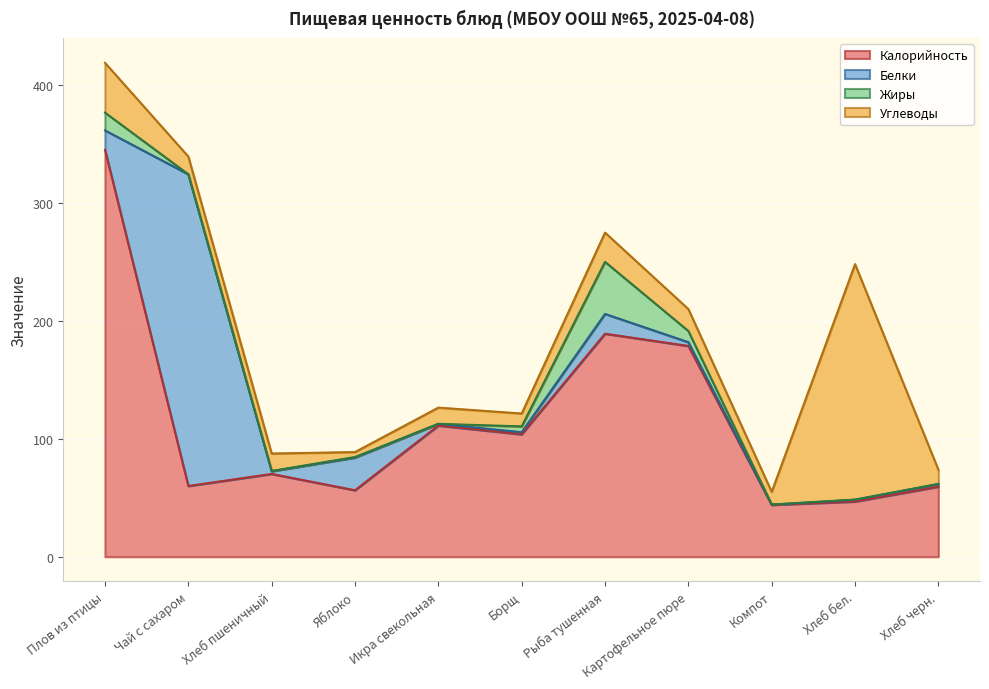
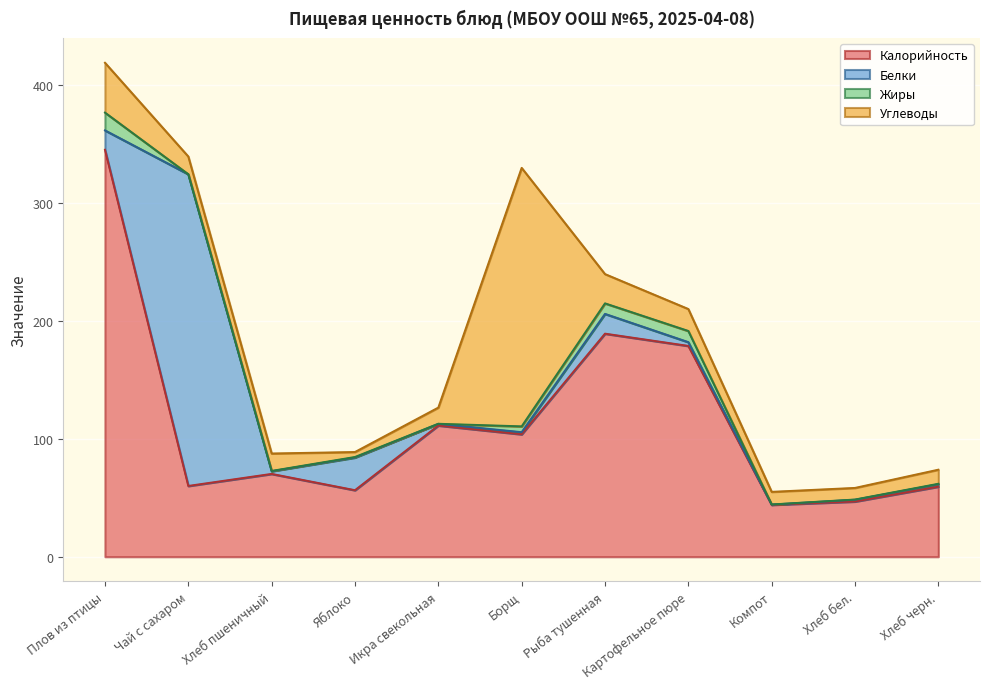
Углеводы, Борщ: 11 -> 219
Жиры, Рыба тушенная: 44 -> 9
Углеводы, Хлеб бел.: 199 -> 10
